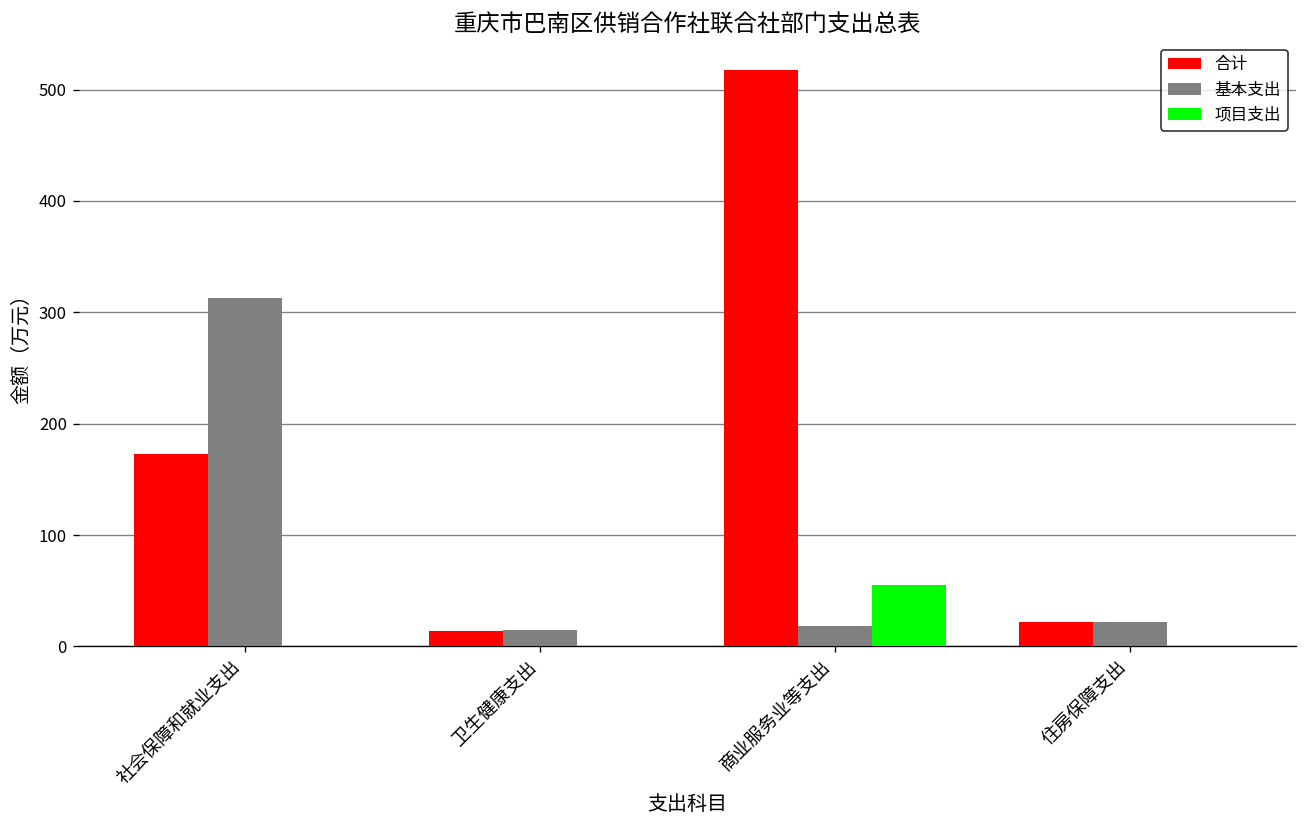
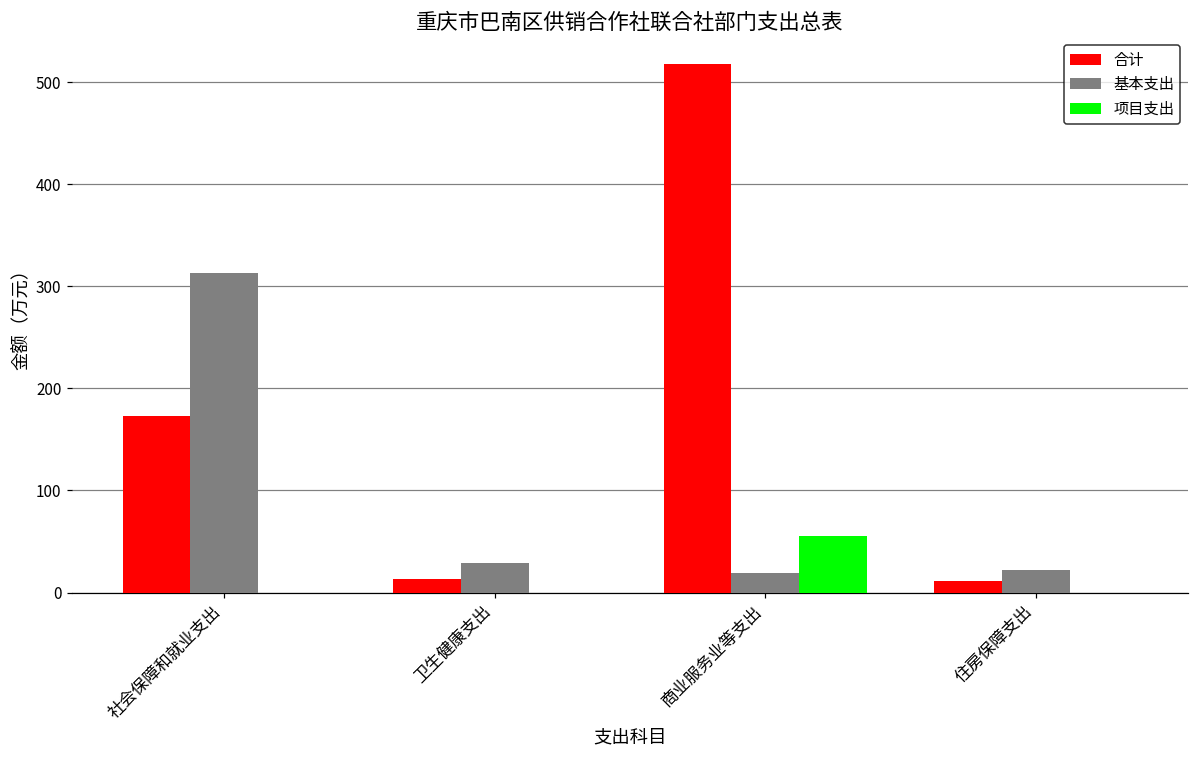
基本支出, 卫生健康支出: 10 -> 30
合计, 住房保障支出: 20 -> 10
